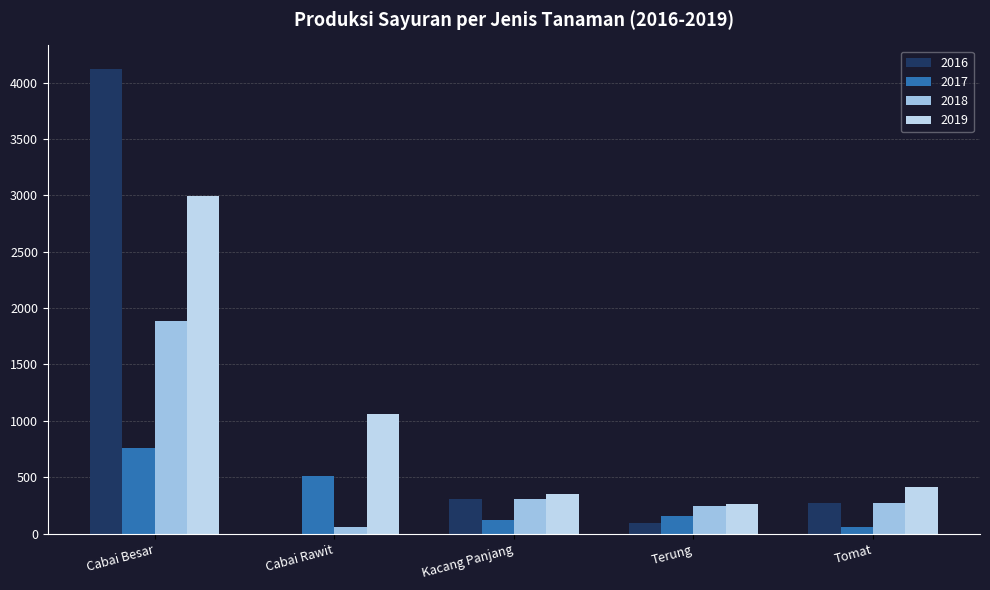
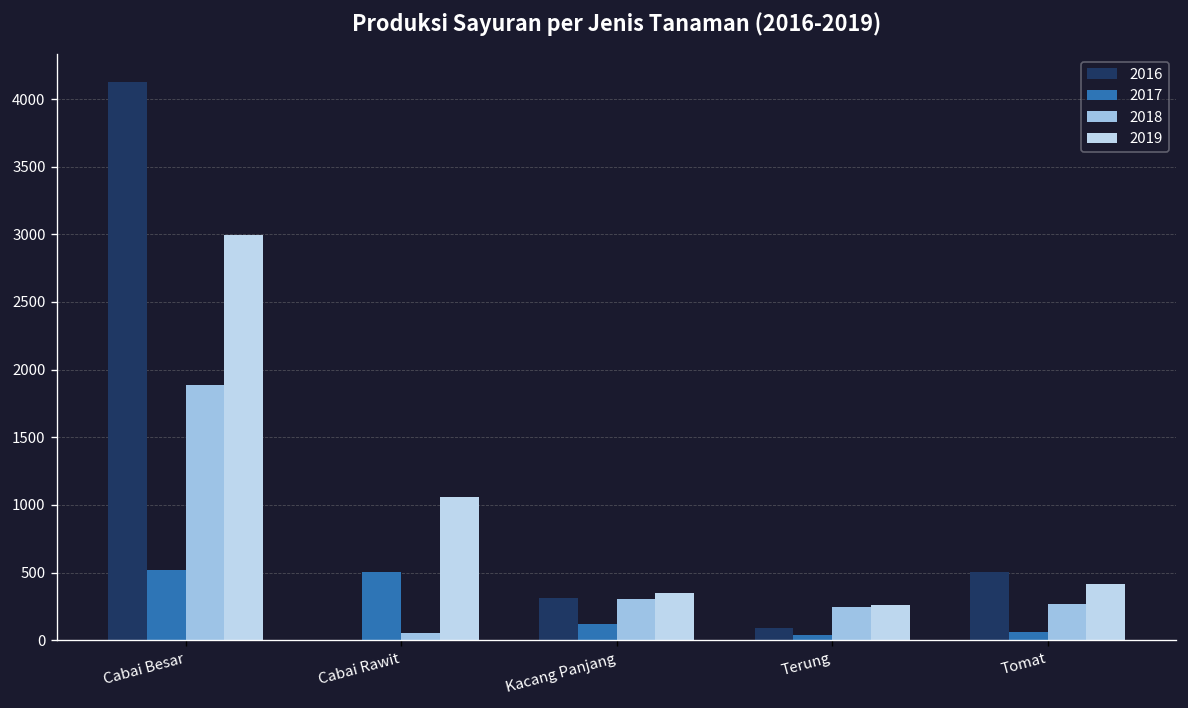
2017, Cabai Besar: 760 -> 520
2017, Terung: 150 -> 40
2016, Tomat: 270 -> 500
